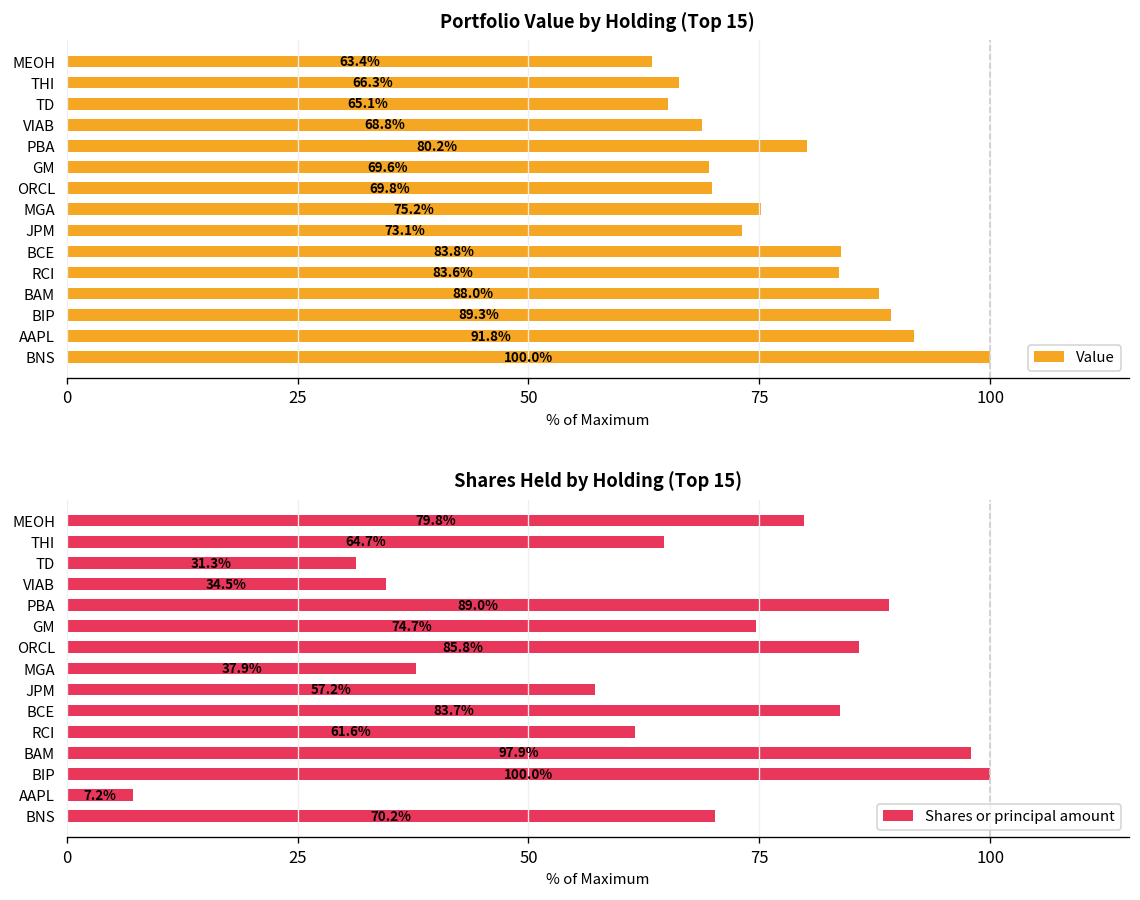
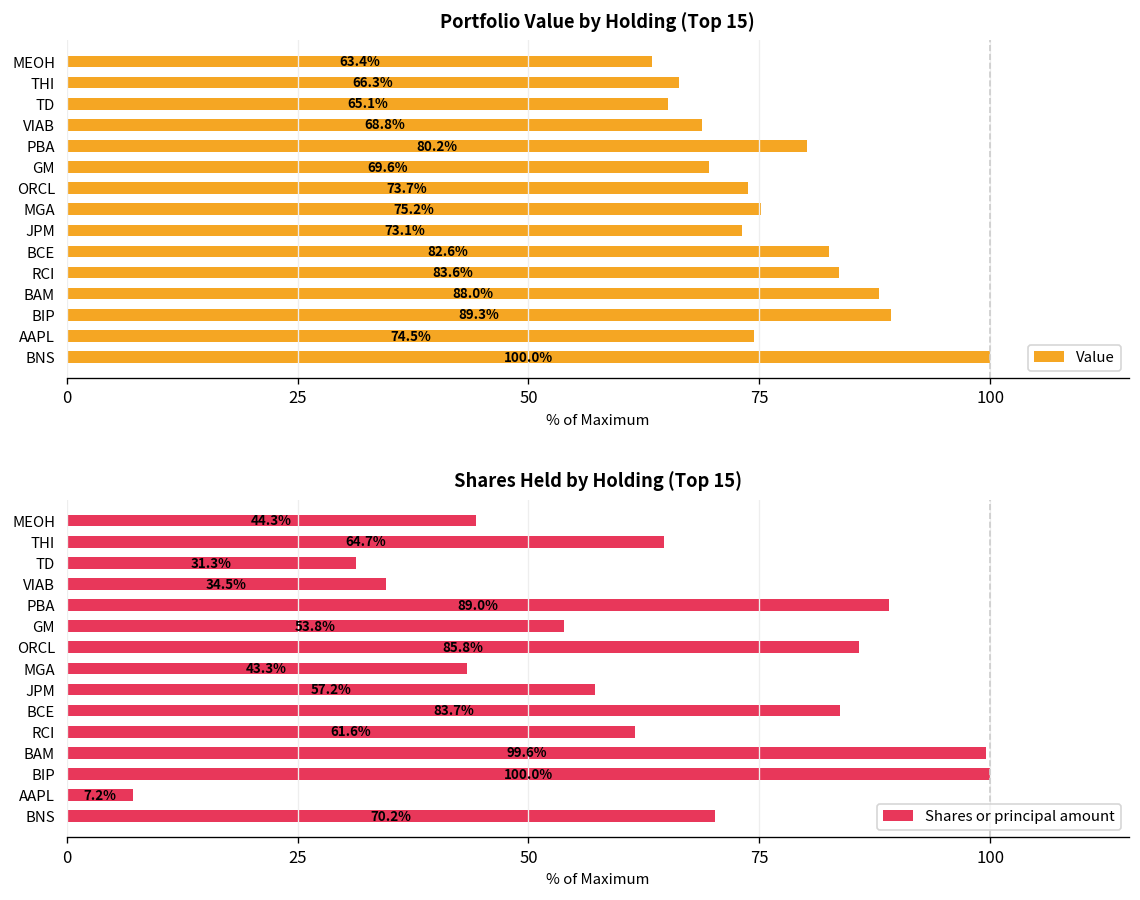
Portfolio Value by Holding (Top 15), ORCL: 69.8% -> 73.7%
Portfolio Value by Holding (Top 15), BCE: 83.8% -> 82.6%
Portfolio Value by Holding (Top 15), AAPL: 91.8% -> 74.5%
Shares Held by Holding (Top 15), MEOH: 79.8% -> 44.3%
Shares Held by Holding (Top 15), GM: 74.7% -> 53.8%
Shares Held by Holding (Top 15), MGA: 37.9% -> 43.3%
Shares Held by Holding (Top 15), BAM: 97.9% -> 99.6%
